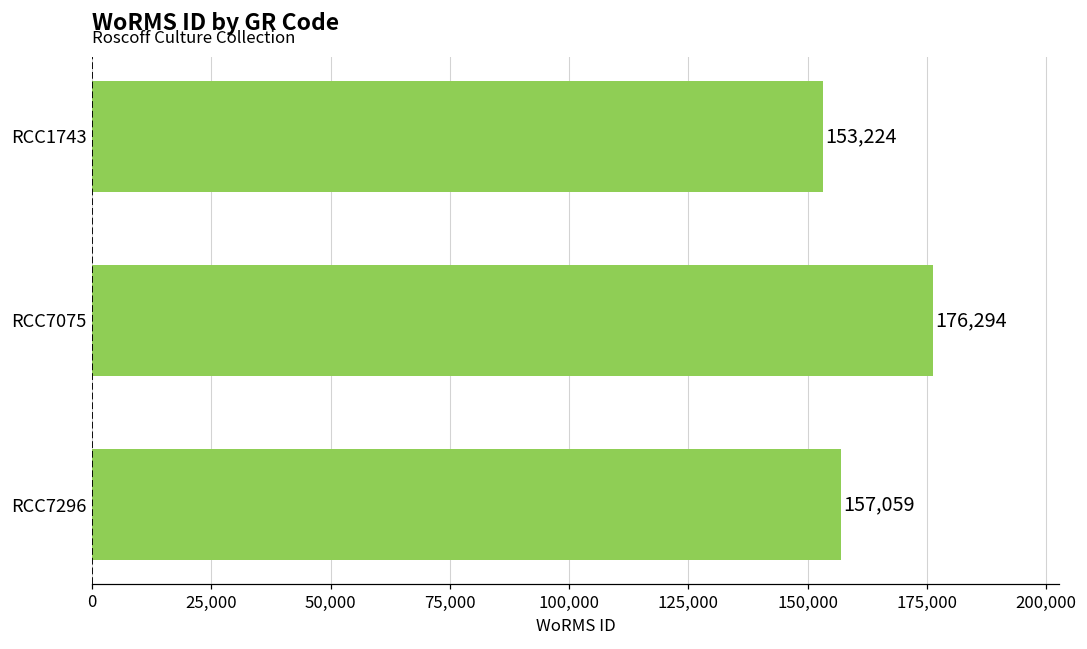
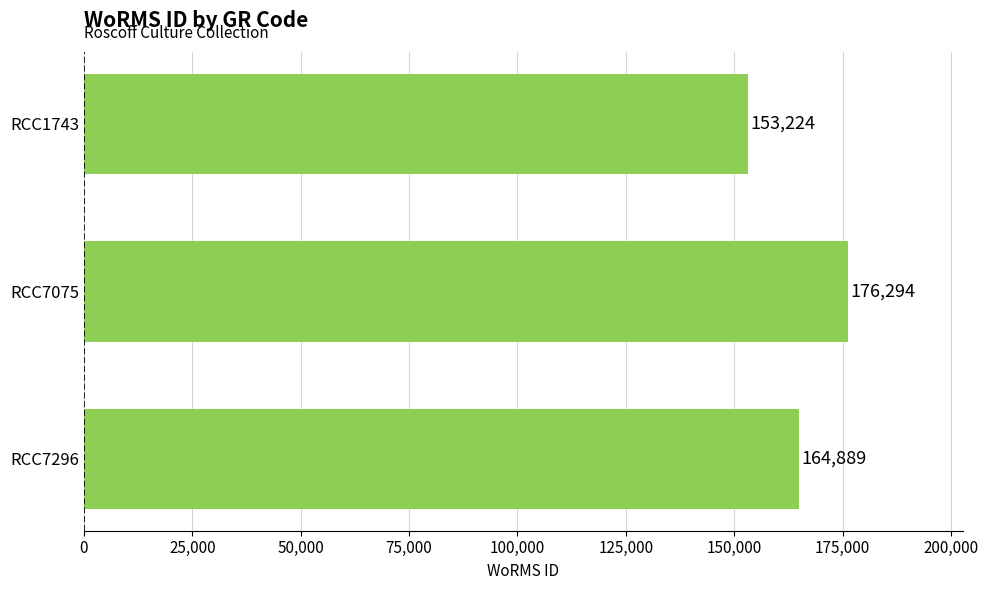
RCC7296: 157,059 -> 164,889
